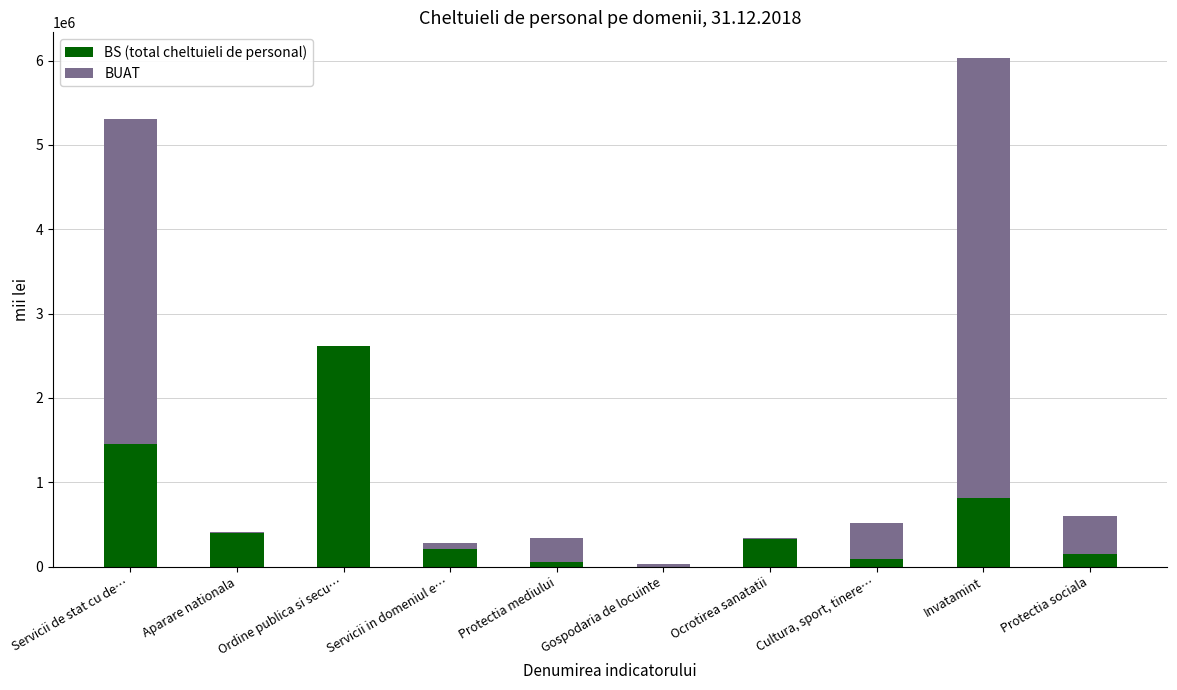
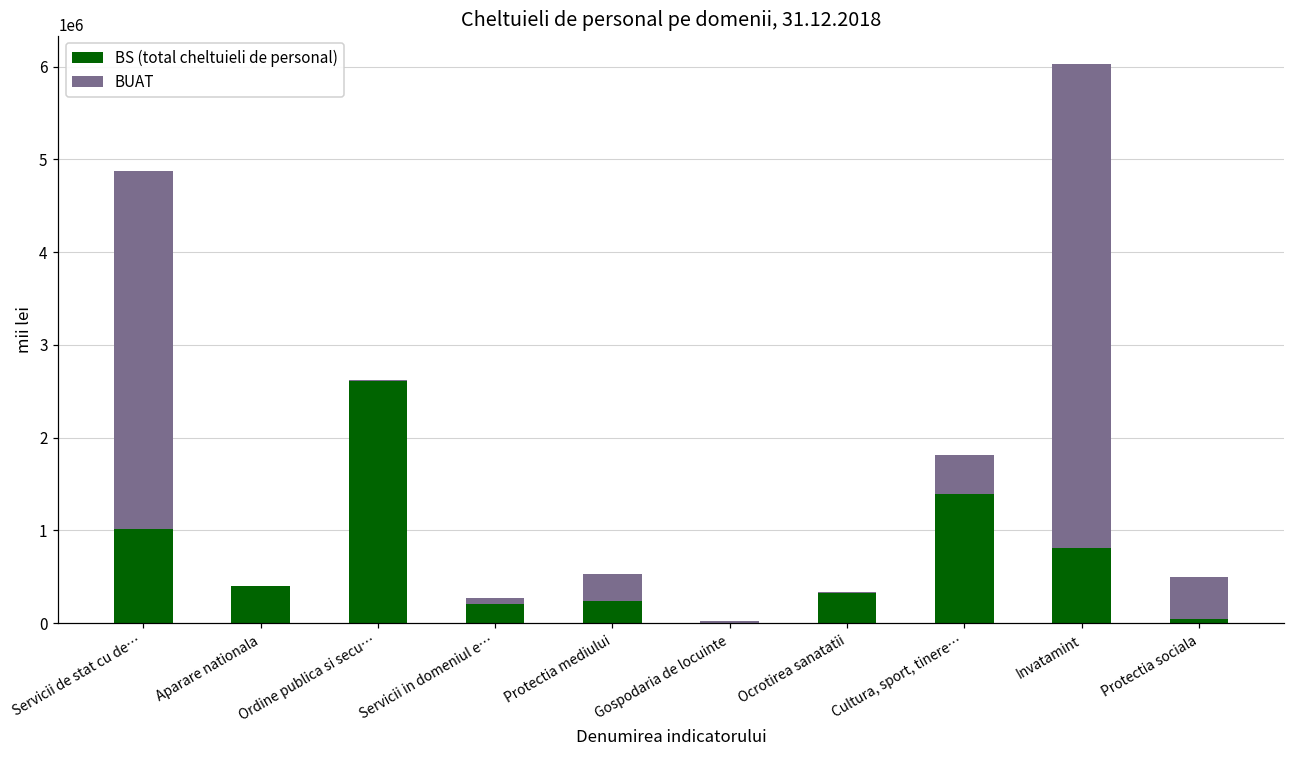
BS (total cheltuieli de personal), Servicii de stat cu de…: 1400000 -> 1000000
BS (total cheltuieli de personal), Protectia mediului: 0 -> 200000
BS (total cheltuieli de personal), Cultura, sport, tinere…: 100000 -> 1400000
BS (total cheltuieli de personal), Protectia sociala: 150000 -> 50000
